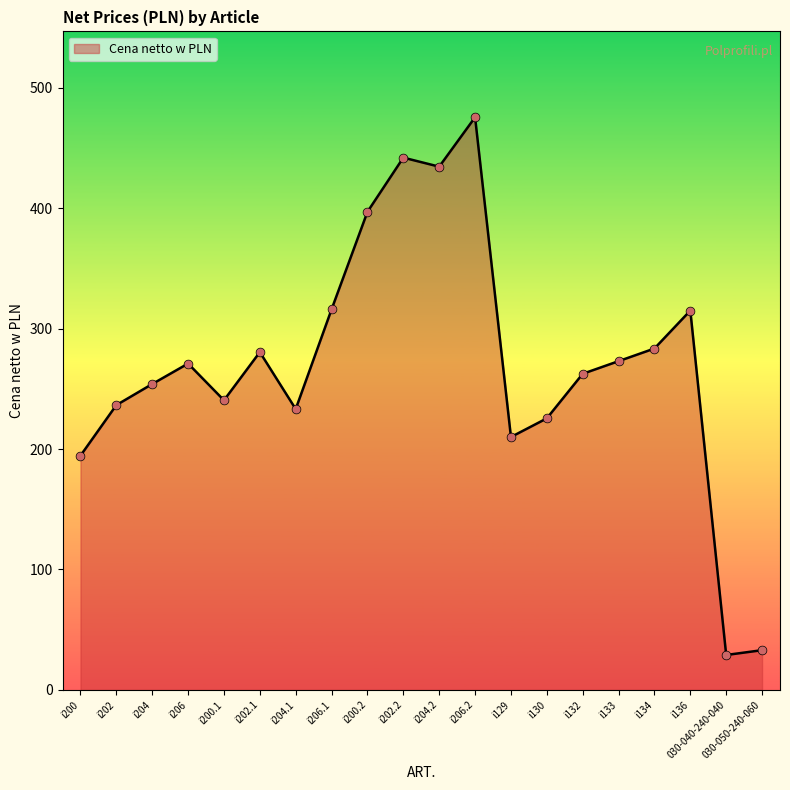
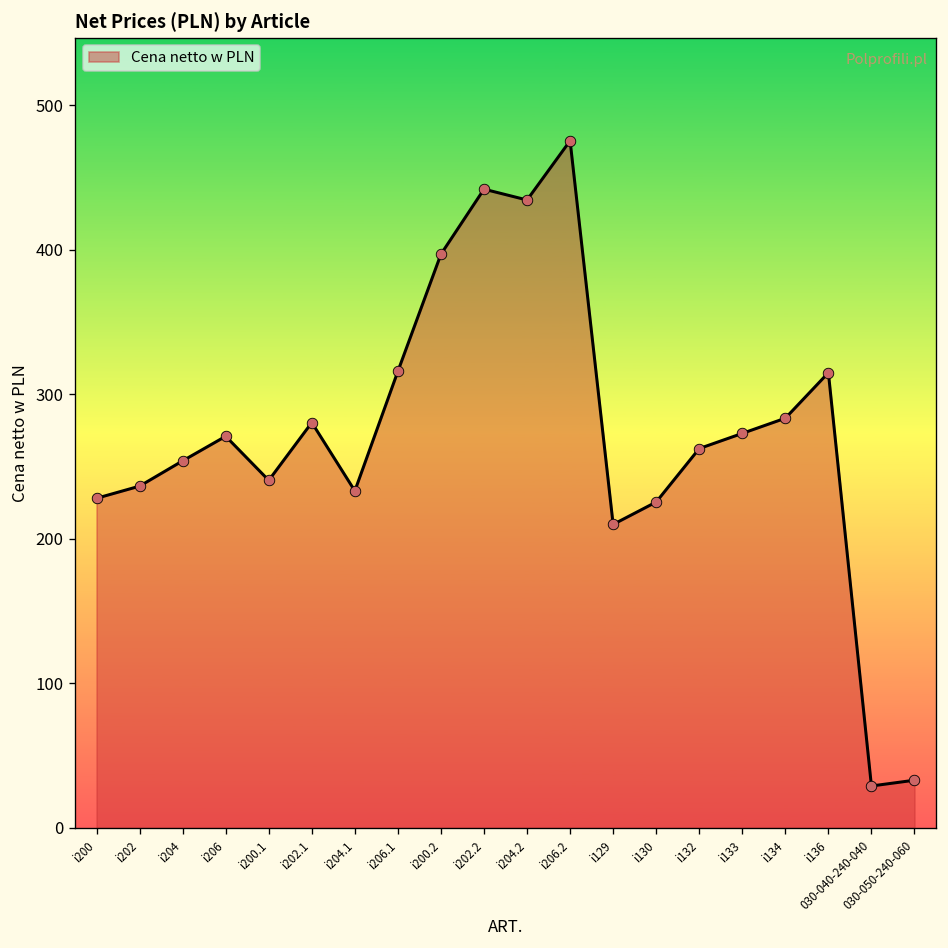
i200: 195 -> 228
